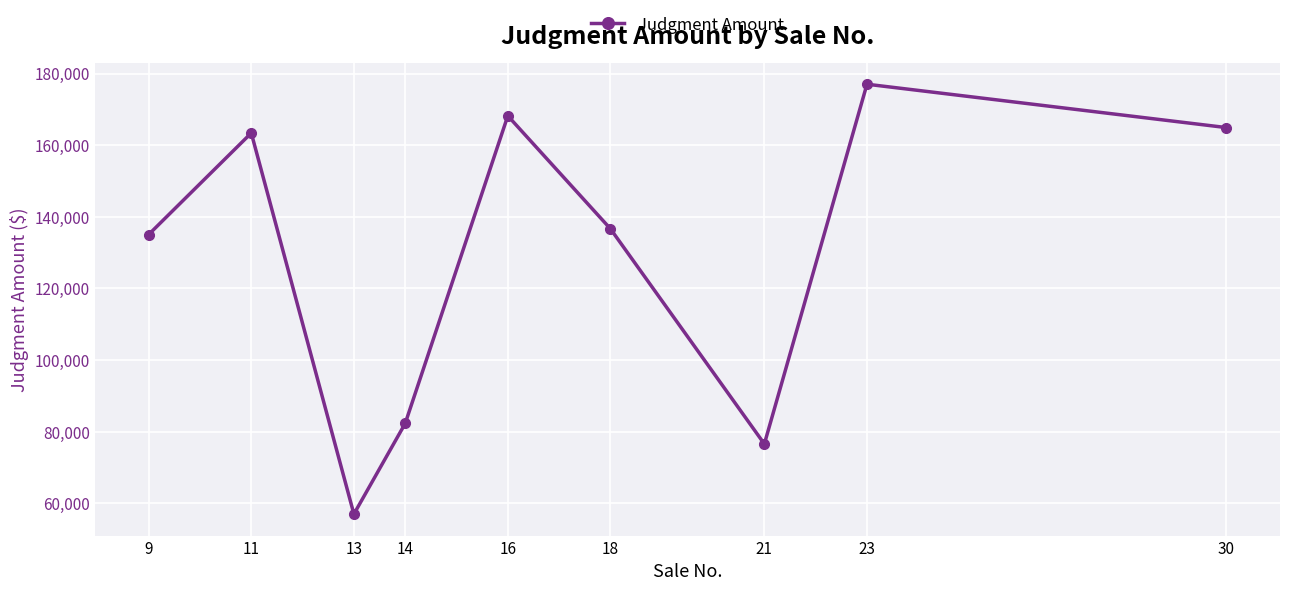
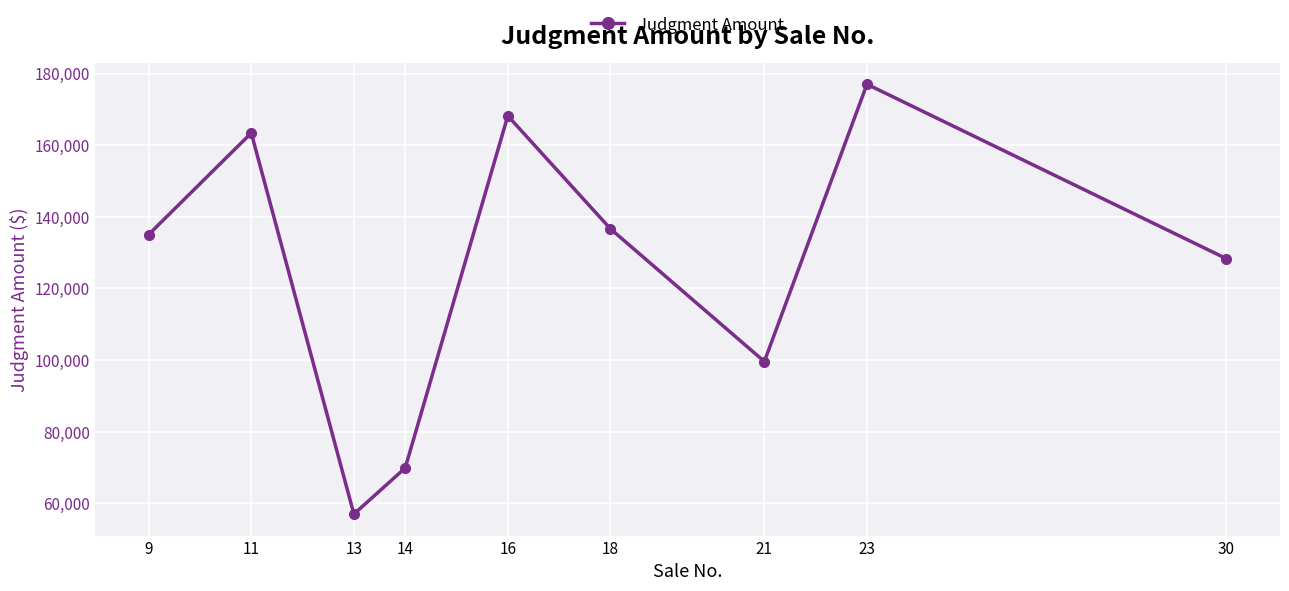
14: 82,000 -> 70,000
21: 77,000 -> 100,000
30: 165,000 -> 128,000
